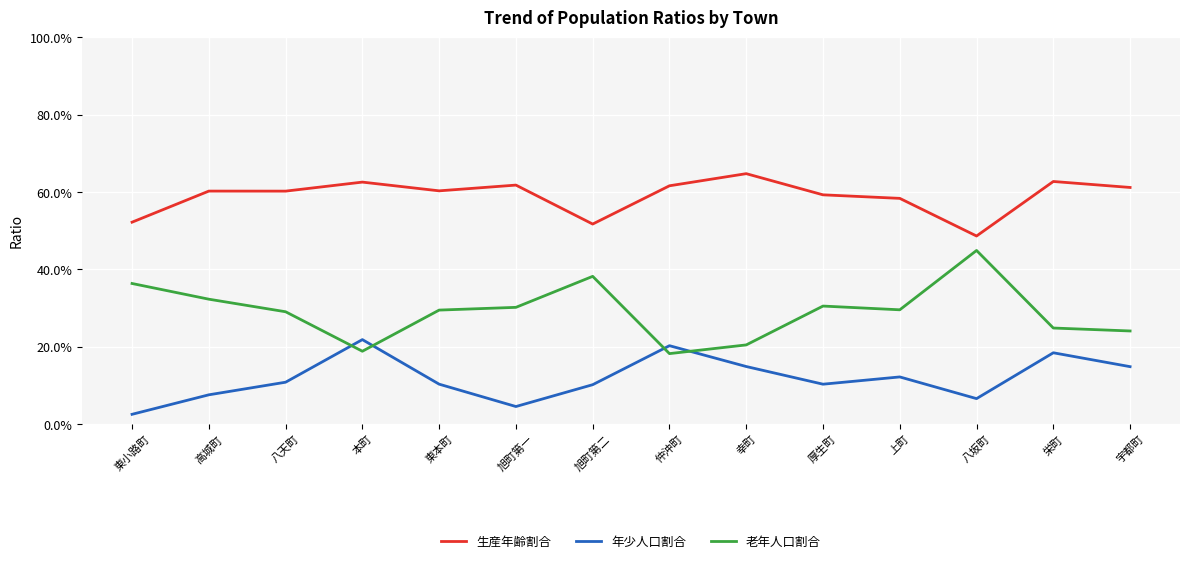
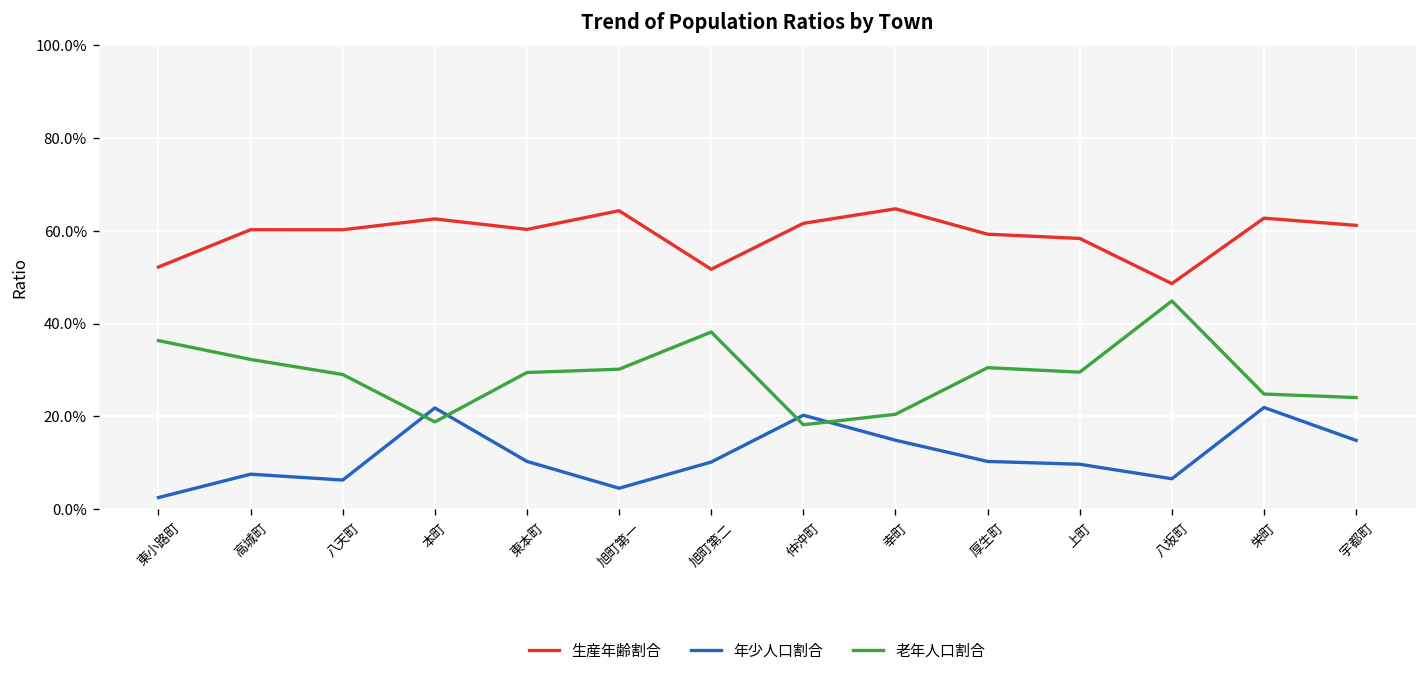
年少人口割合, 八天町: 11% -> 6%
生産年齢割合, 旭町第一: 62% -> 64%
年少人口割合, 上町: 12% -> 10%
年少人口割合, 栄町: 18% -> 22%
